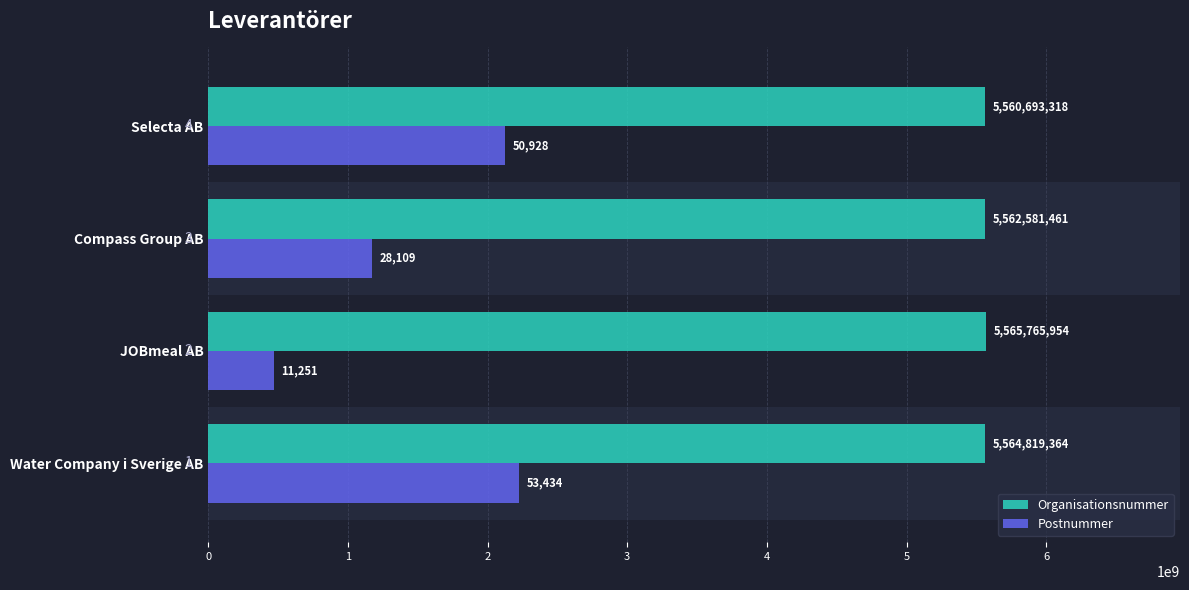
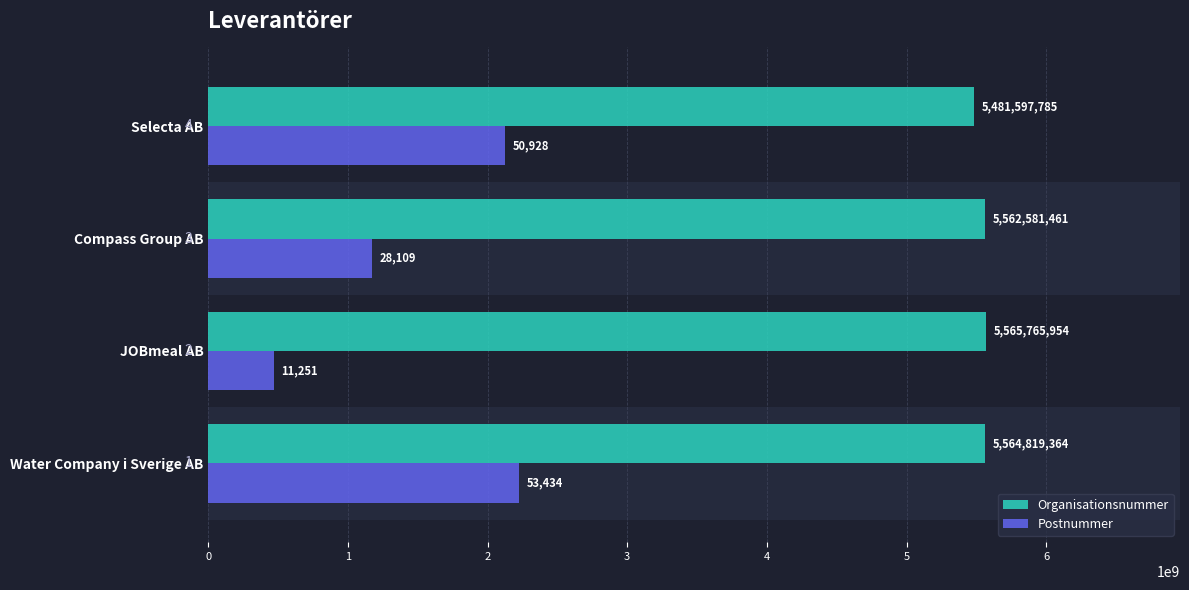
Organisationsnummer, Selecta AB: 5,560,693,318 -> 5,481,597,785
